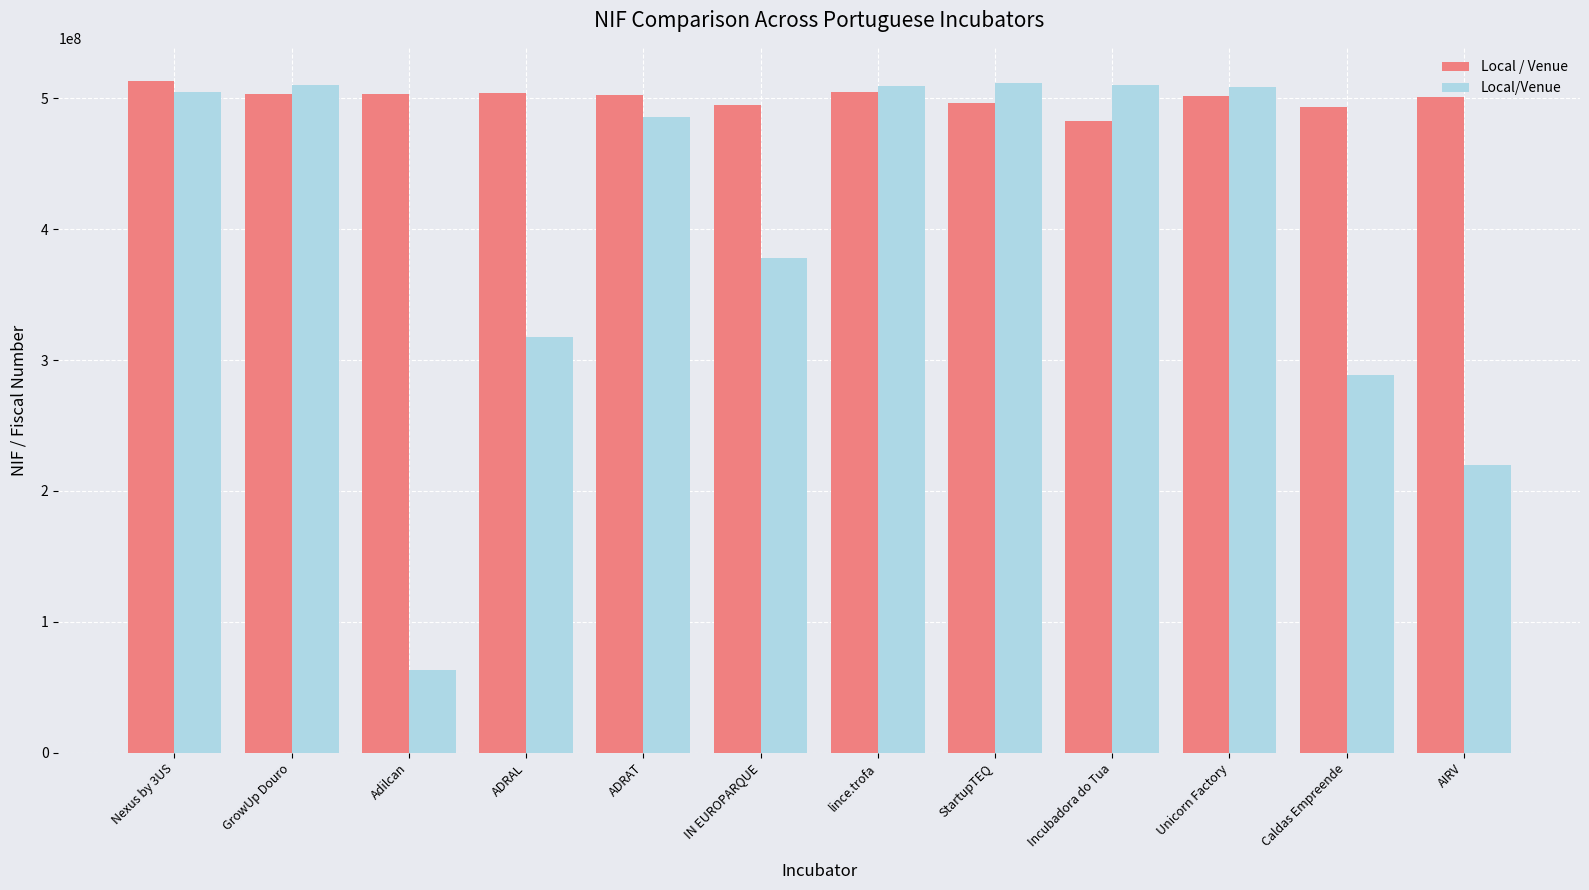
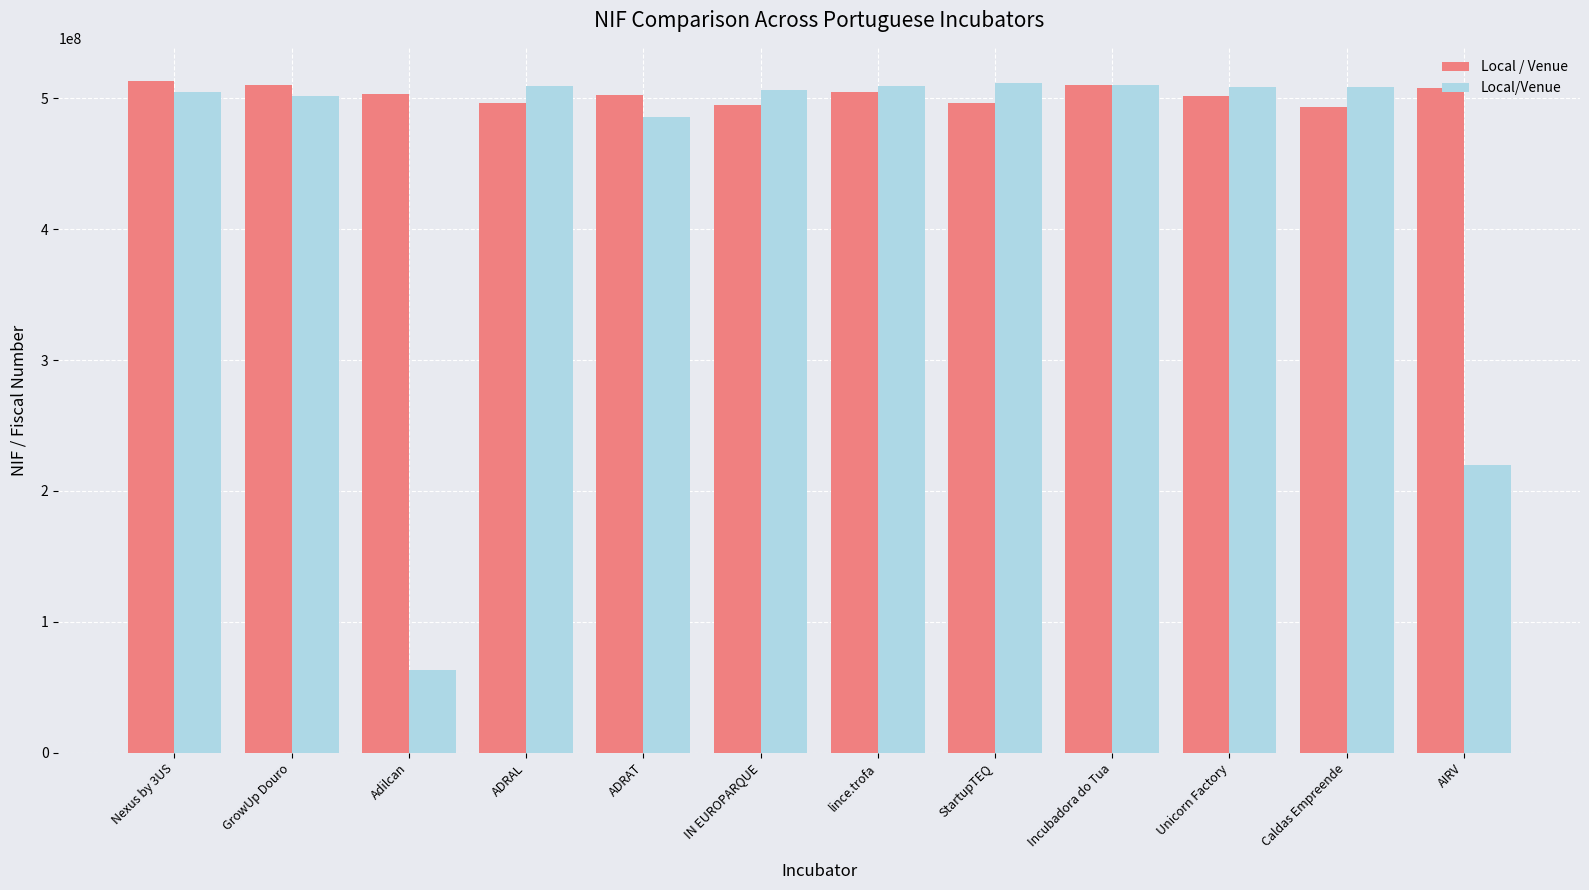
Local / Venue, GrowUp Douro: 504000000 -> 510000000
Local/Venue, GrowUp Douro: 510000000 -> 502000000
Local / Venue, ADRAL: 504000000 -> 497000000
Local/Venue, ADRAL: 318000000 -> 509000000
Local/Venue, IN EUROPARQUE: 378000000 -> 507000000
Local / Venue, Incubadora do Tua: 483000000 -> 510000000
Local/Venue, Caldas Empreende: 289000000 -> 509000000
Local / Venue, AIRV: 501000000 -> 508000000
